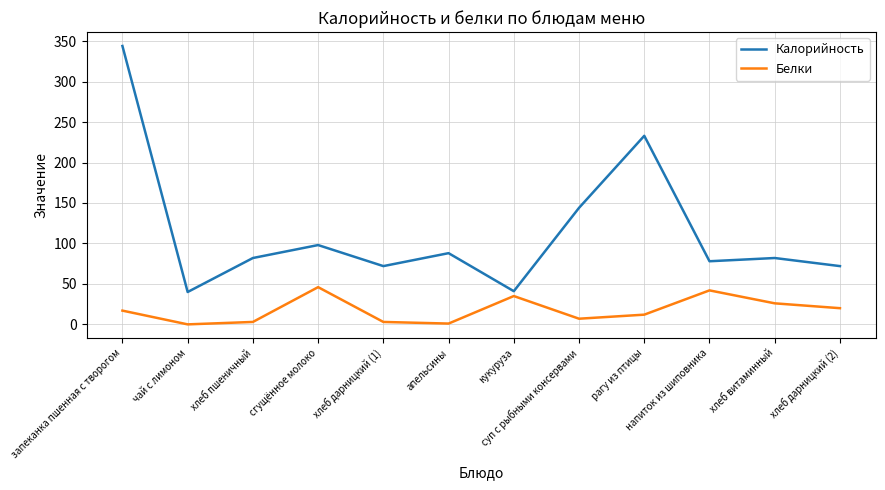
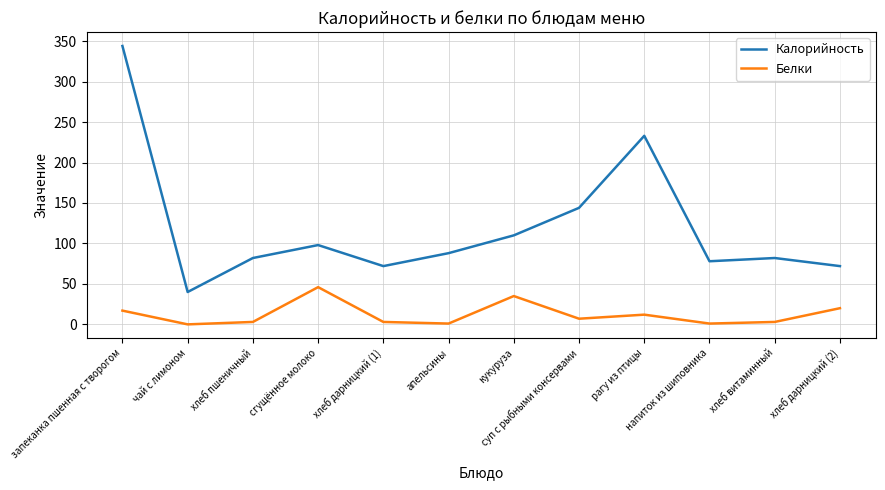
Калорийность, кукуруза: 40 -> 110
Белки, напиток из шиповника: 40 -> 0
Белки, хлеб витаминный: 30 -> 0
